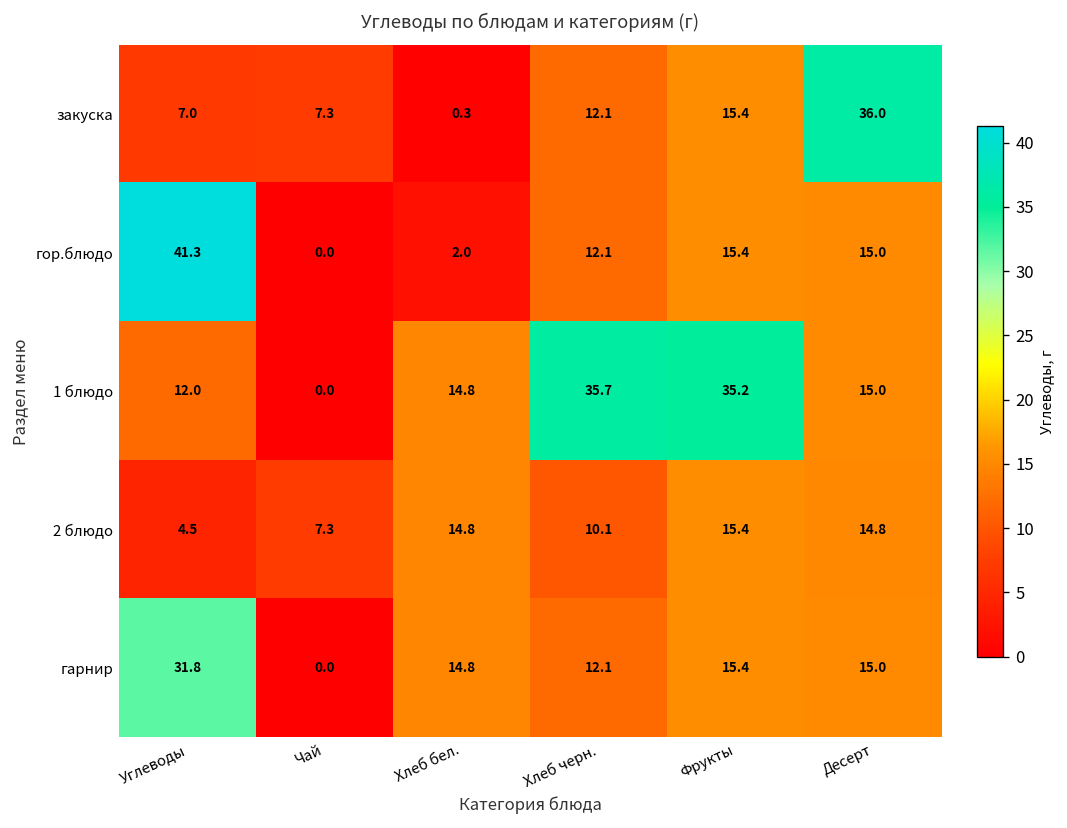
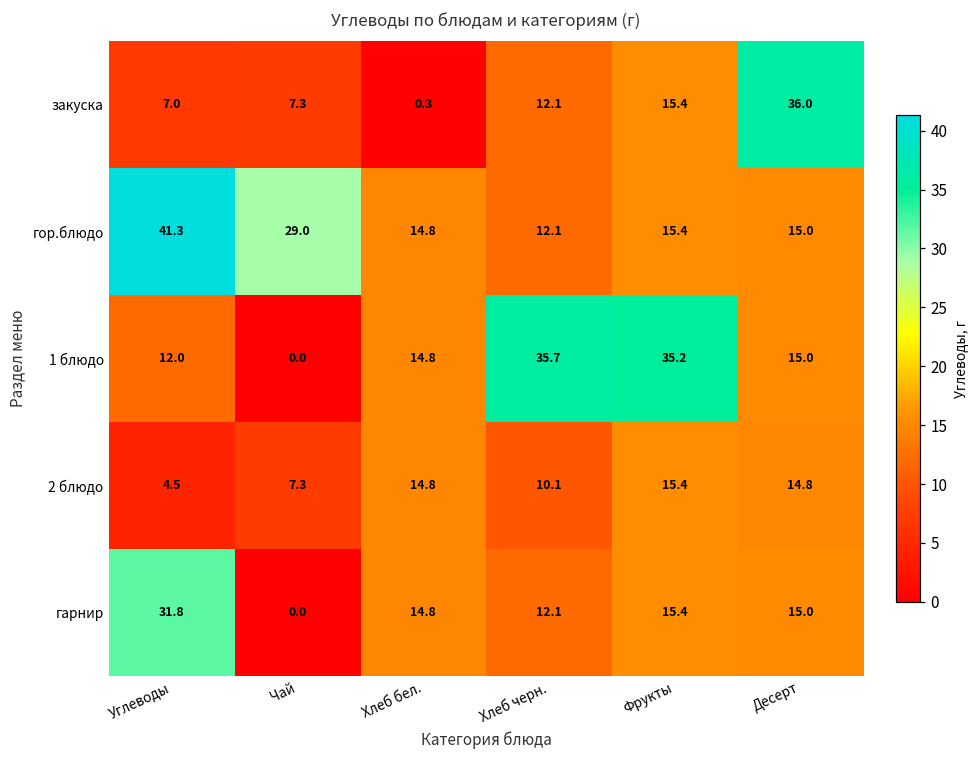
гор.блюдо, Чай: 0.0 -> 29.0
гор.блюдо, Хлеб бел.: 2.0 -> 14.8
